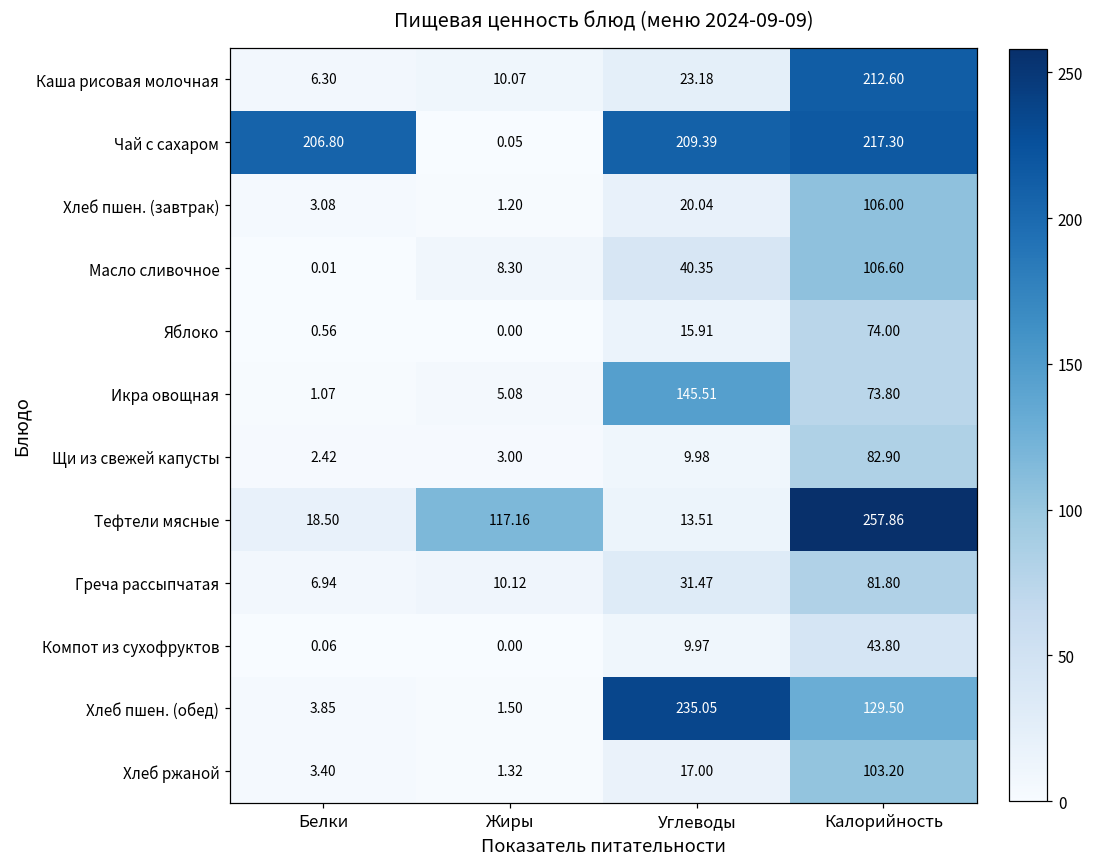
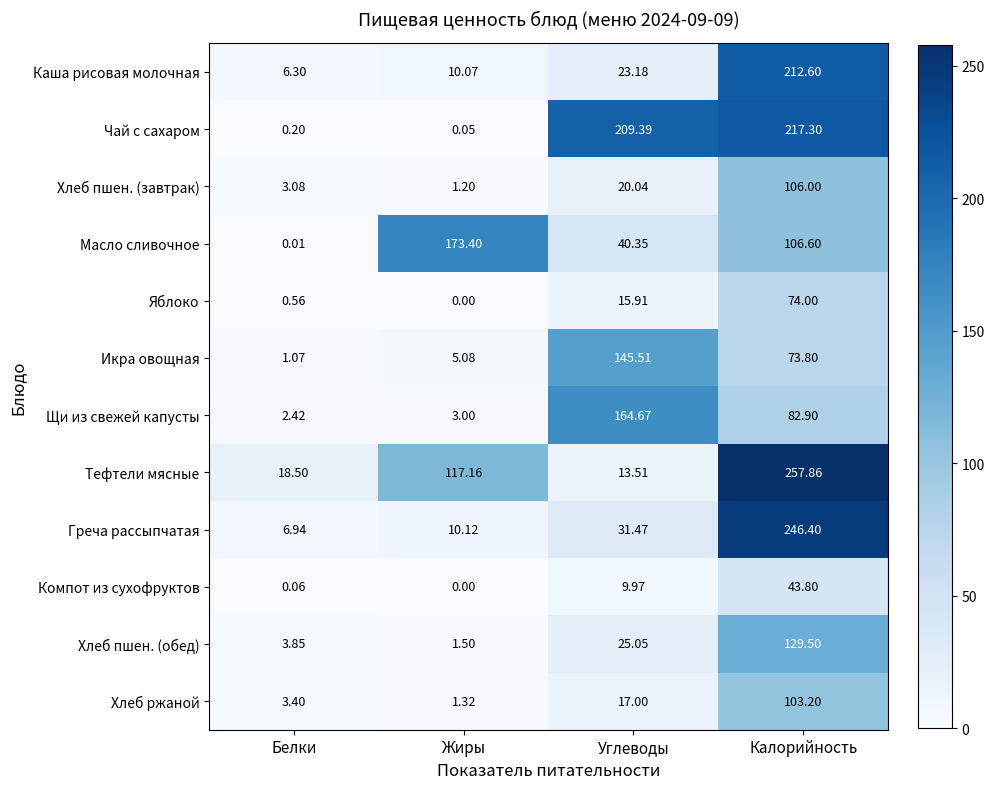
Чай с сахаром, Белки: 206.80 -> 0.20
Масло сливочное, Жиры: 8.30 -> 173.40
Щи из свежей капусты, Углеводы: 9.98 -> 164.67
Греча рассыпчатая, Калорийность: 81.80 -> 246.40
Хлеб пшен. (обед), Углеводы: 235.05 -> 25.05
